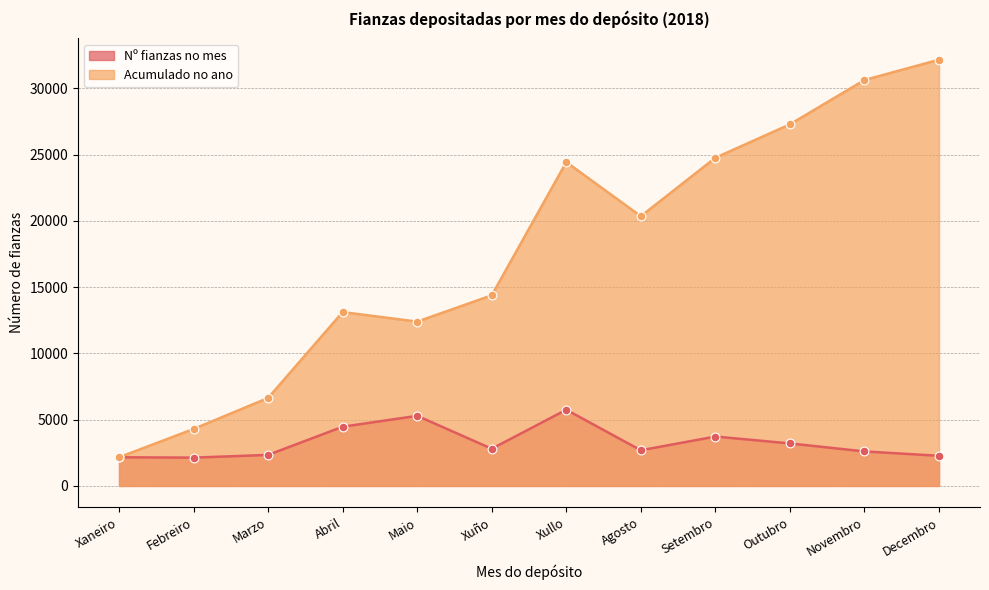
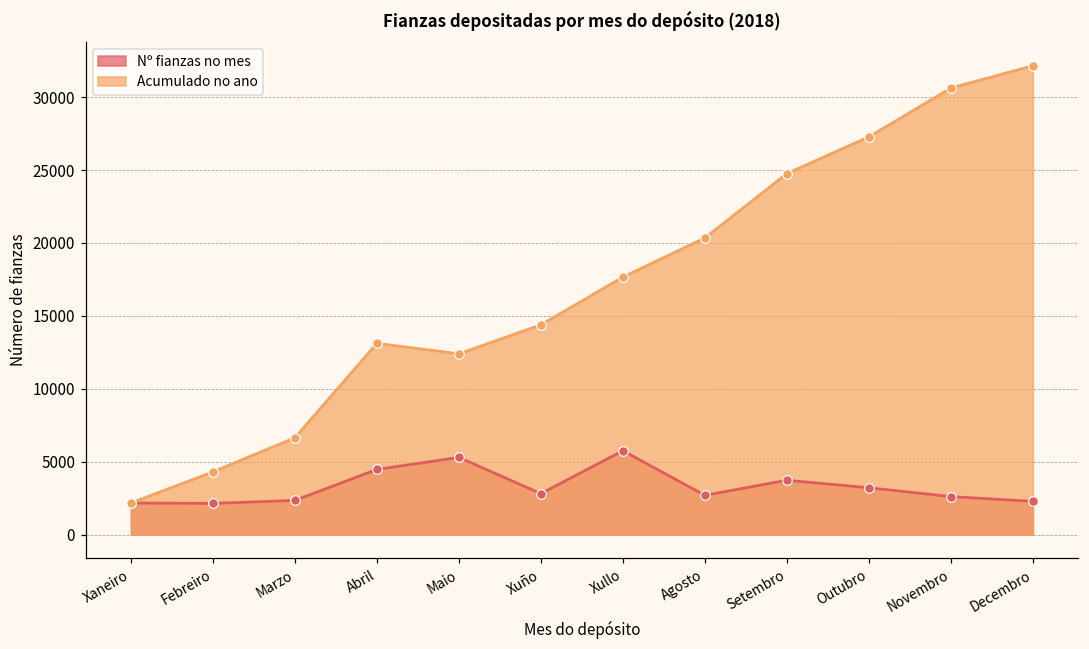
Acumulado no ano, Xullo: 24400 -> 17700
